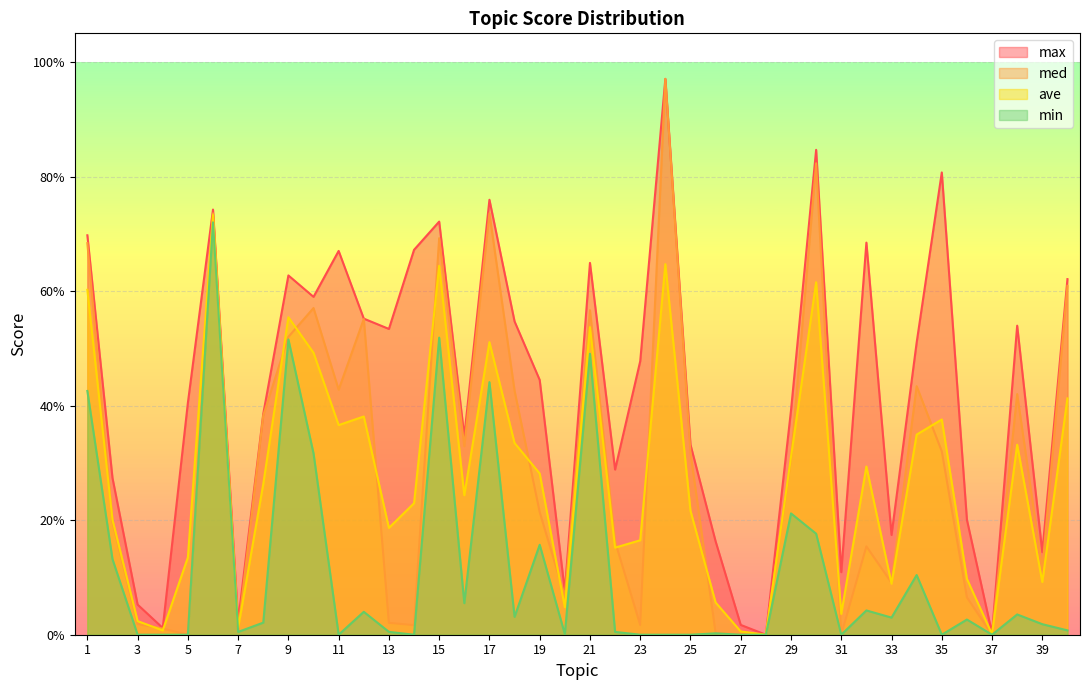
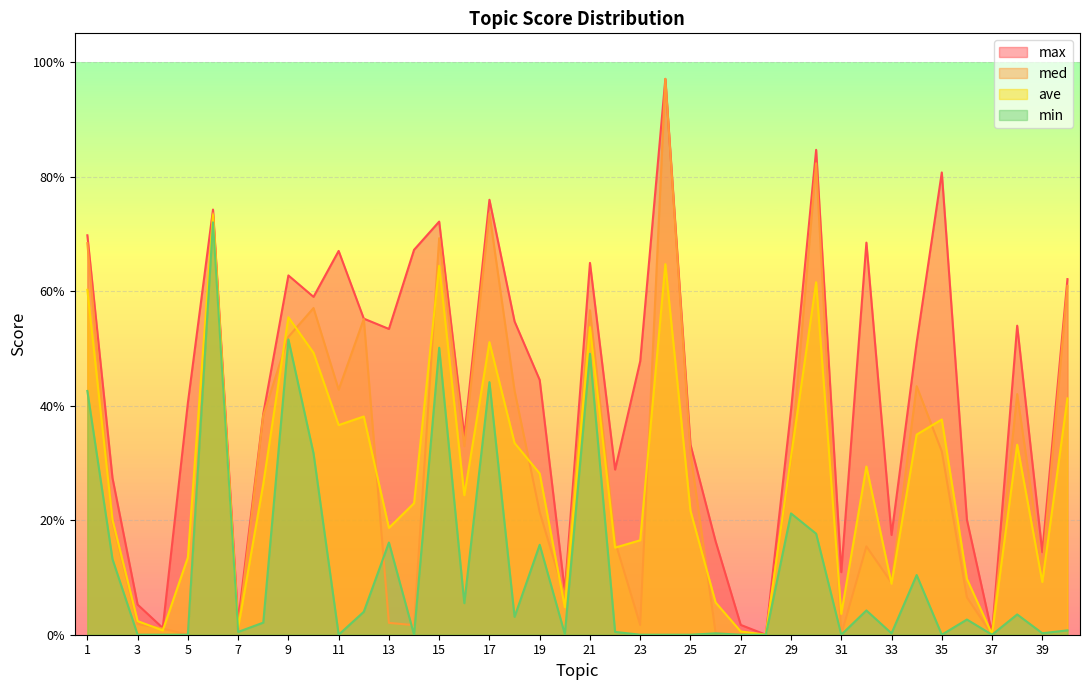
min, 13: 1% -> 16%
min, 15: 52% -> 50%
min, 33: 3% -> 0%
min, 39: 2% -> 0%
